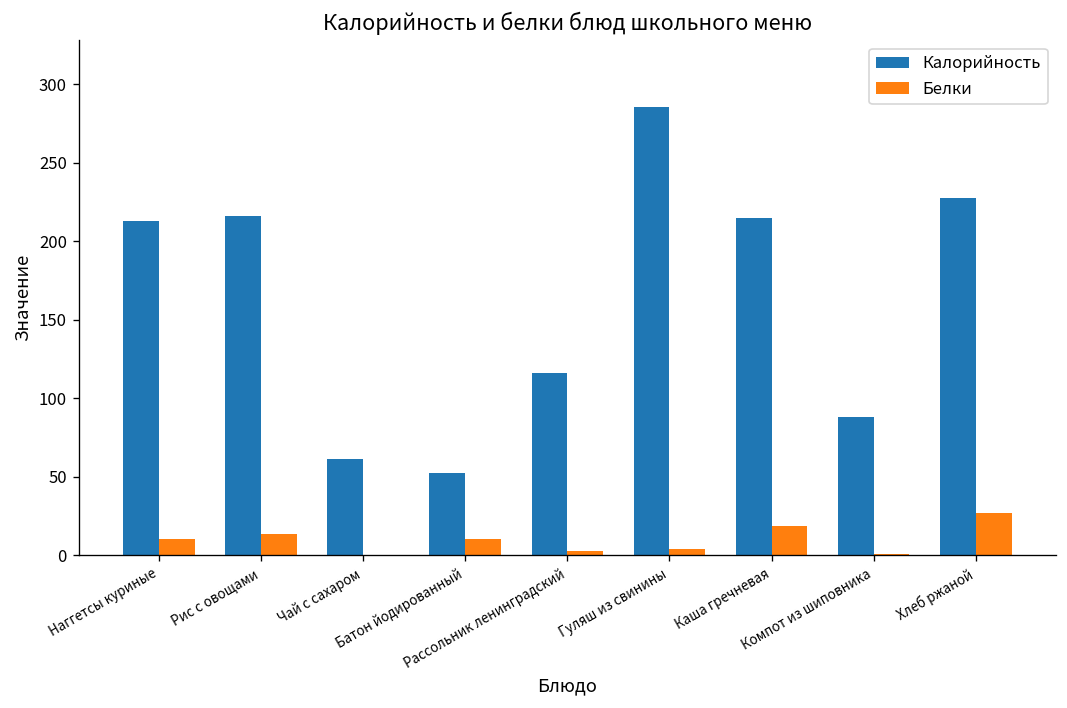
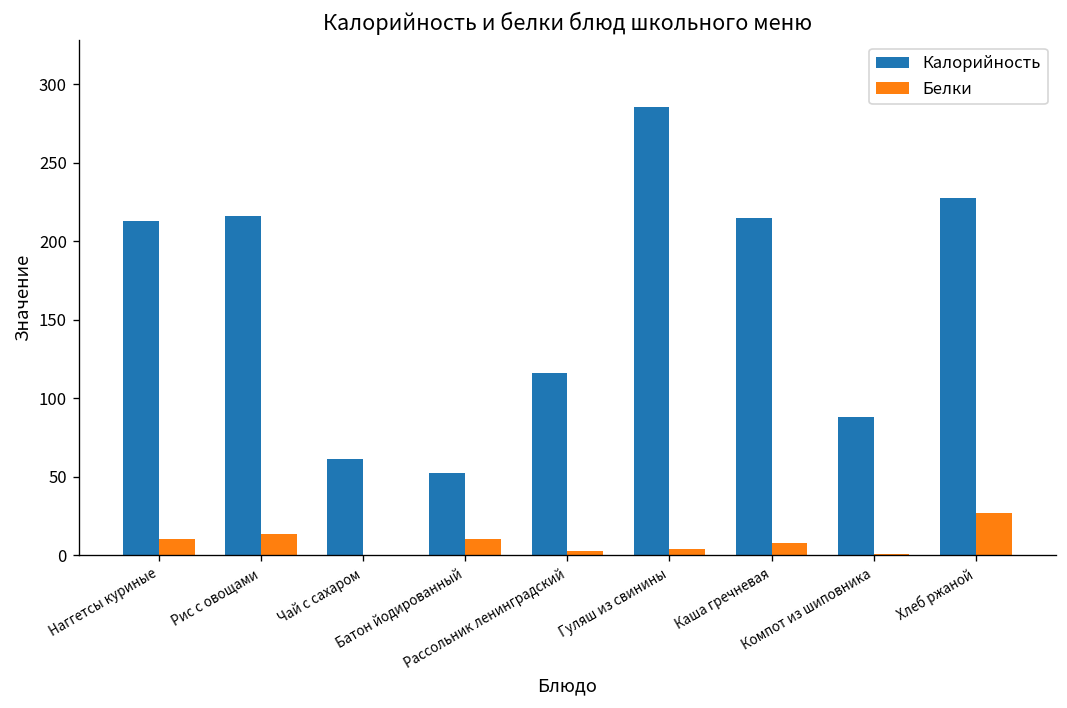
Белки, Каша гречневая: 19 -> 8
